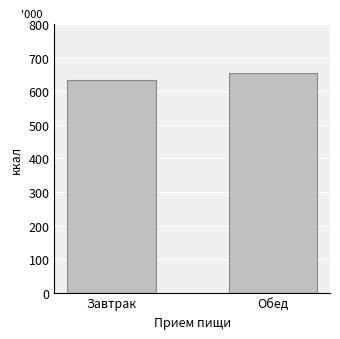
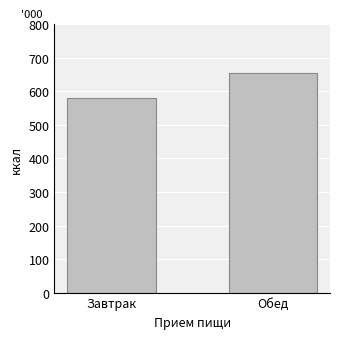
Завтрак: 640 -> 580
